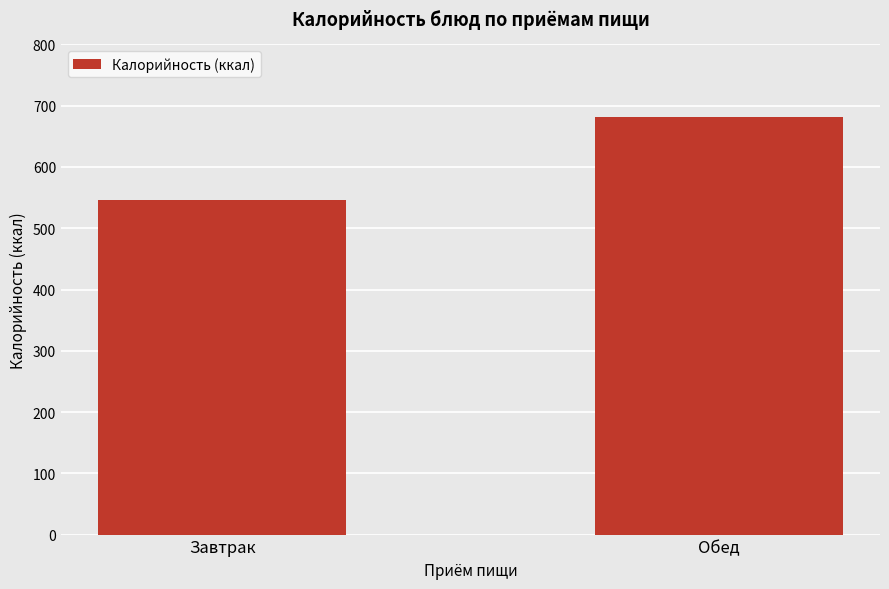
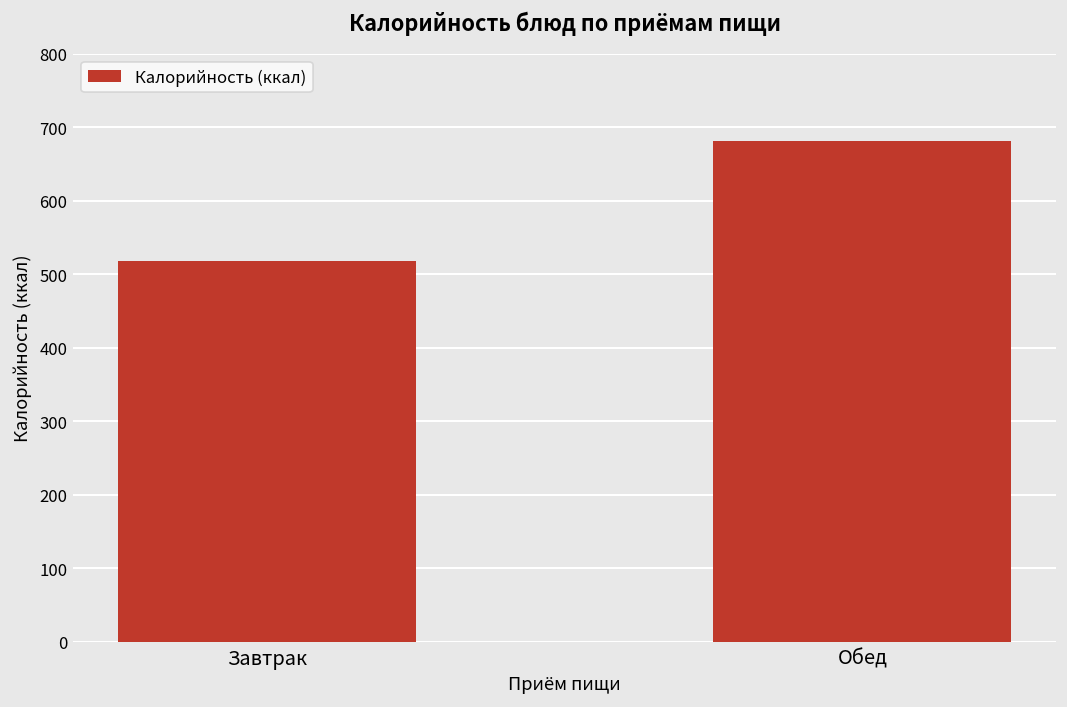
Завтрак: 550 -> 520
